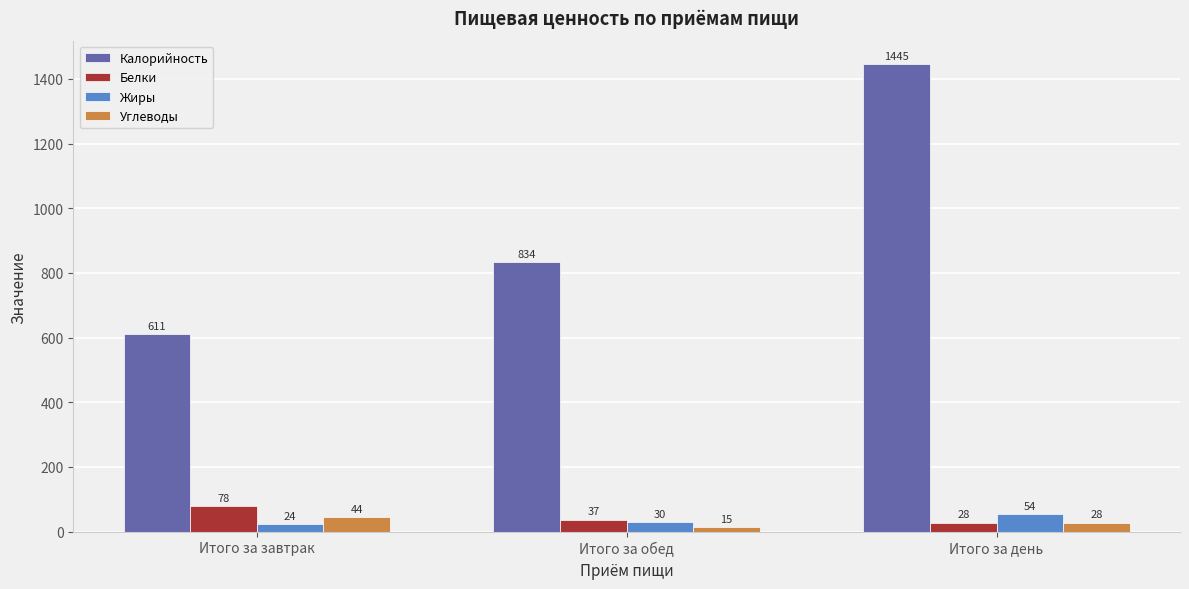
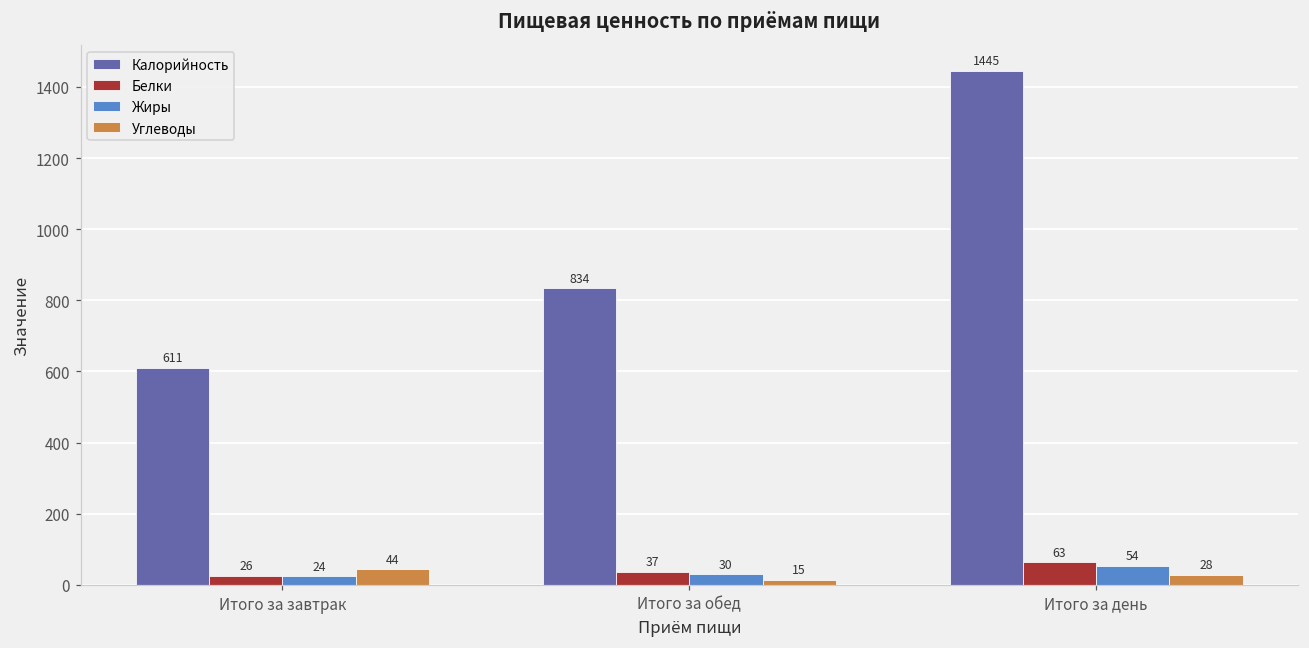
Белки, Итого за завтрак: 78 -> 26
Белки, Итого за день: 28 -> 63
